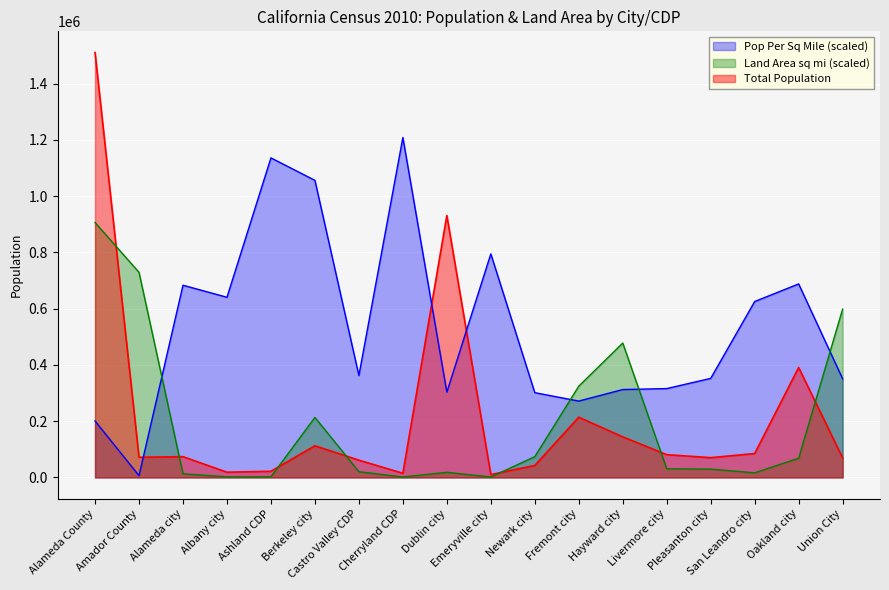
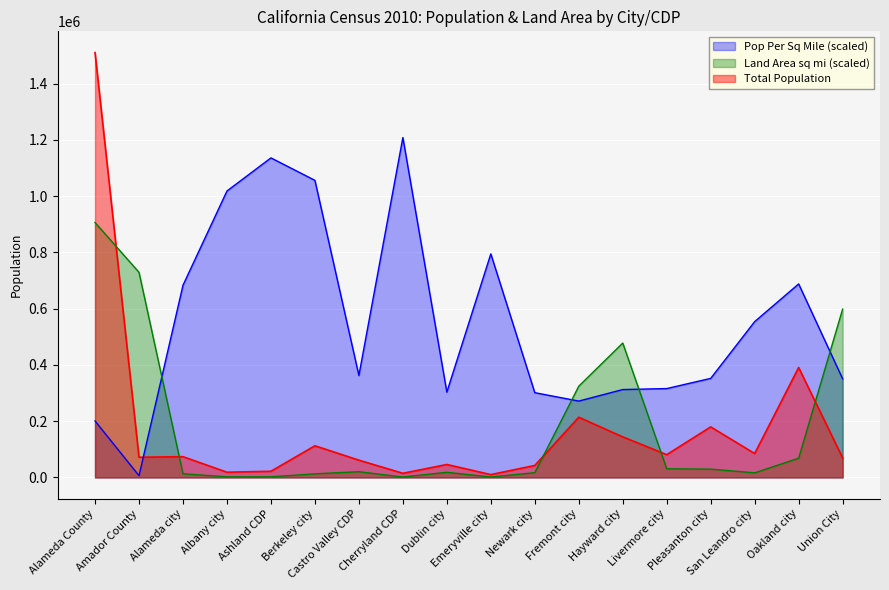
Pop Per Sq Mile (scaled), Albany city: 640000 -> 1020000
Land Area sq mi (scaled), Berkeley city: 210000 -> 10000
Total Population, Dublin city: 930000 -> 50000
Land Area sq mi (scaled), Newark city: 70000 -> 20000
Total Population, Pleasanton city: 70000 -> 180000
Pop Per Sq Mile (scaled), San Leandro city: 630000 -> 550000
